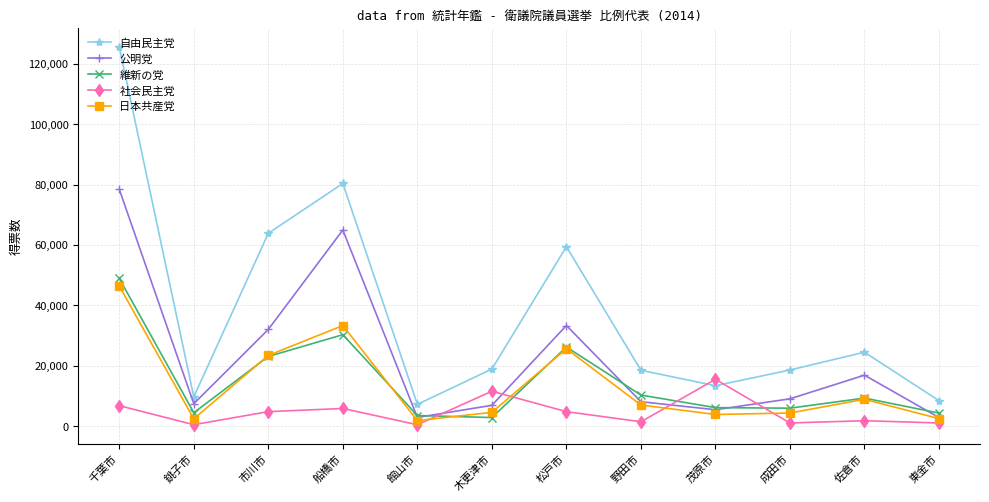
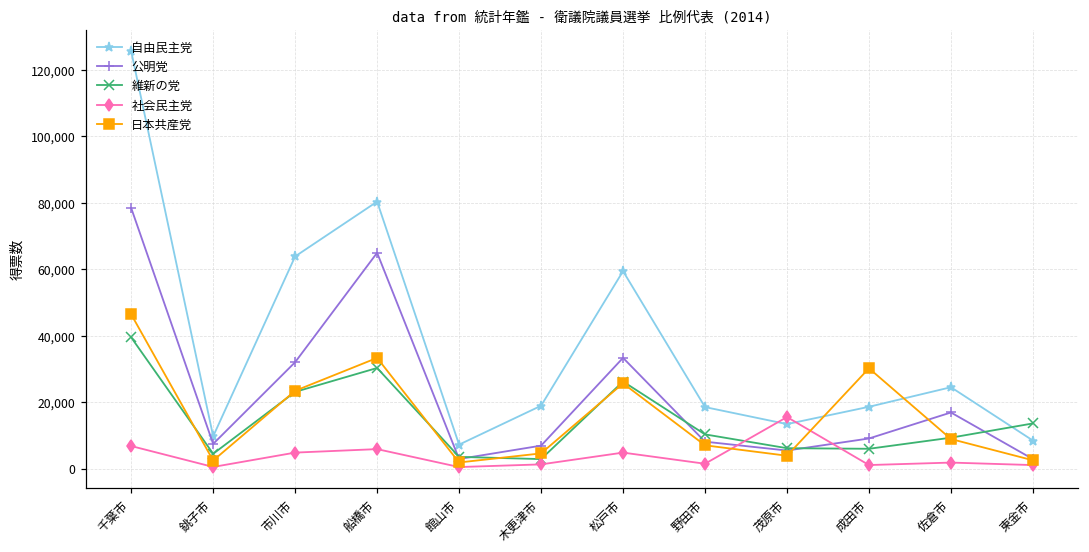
維新の党, 千葉市: 49,000 -> 40,000
社会民主党, 木更津市: 12,000 -> 1,000
日本共産党, 成田市: 4,000 -> 30,000
維新の党, 東金市: 4,000 -> 14,000
